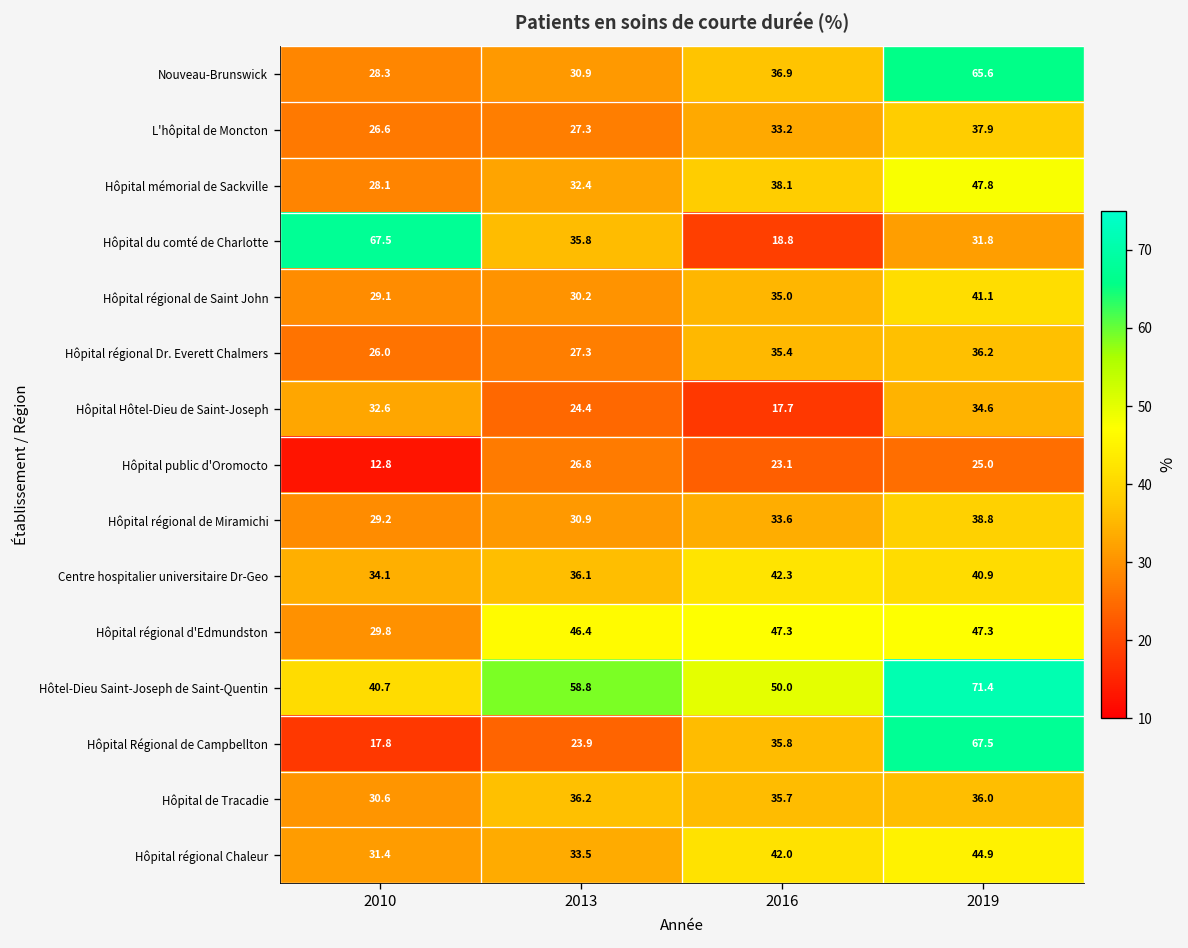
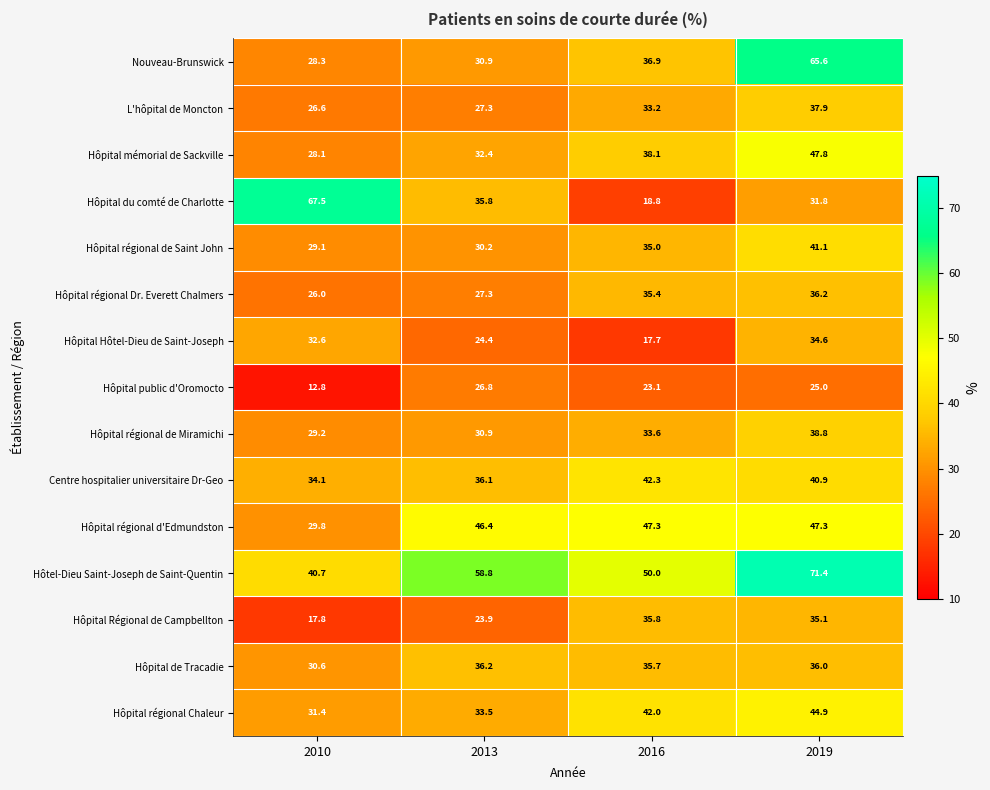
Hôpital Régional de Campbellton, 2019: 67.5 -> 35.1
